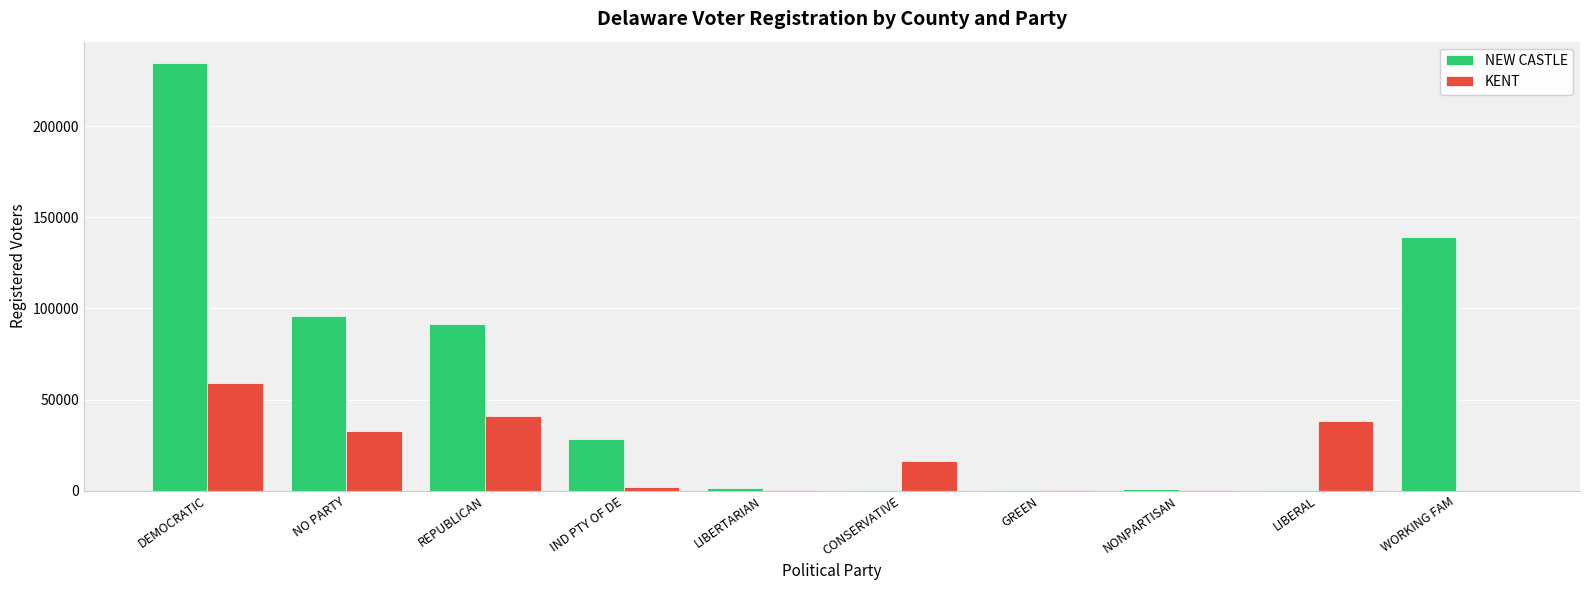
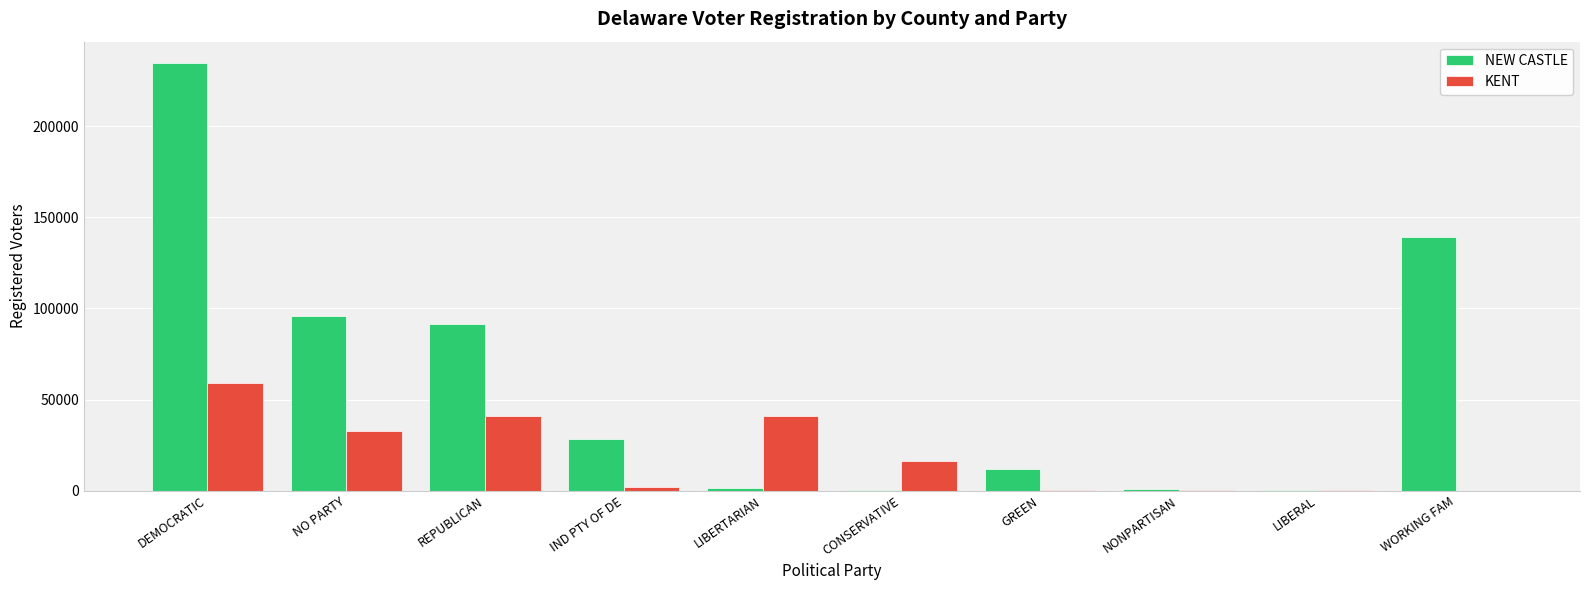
KENT, LIBERTARIAN: 0 -> 41000
NEW CASTLE, GREEN: 0 -> 12000
KENT, LIBERAL: 38000 -> 0
